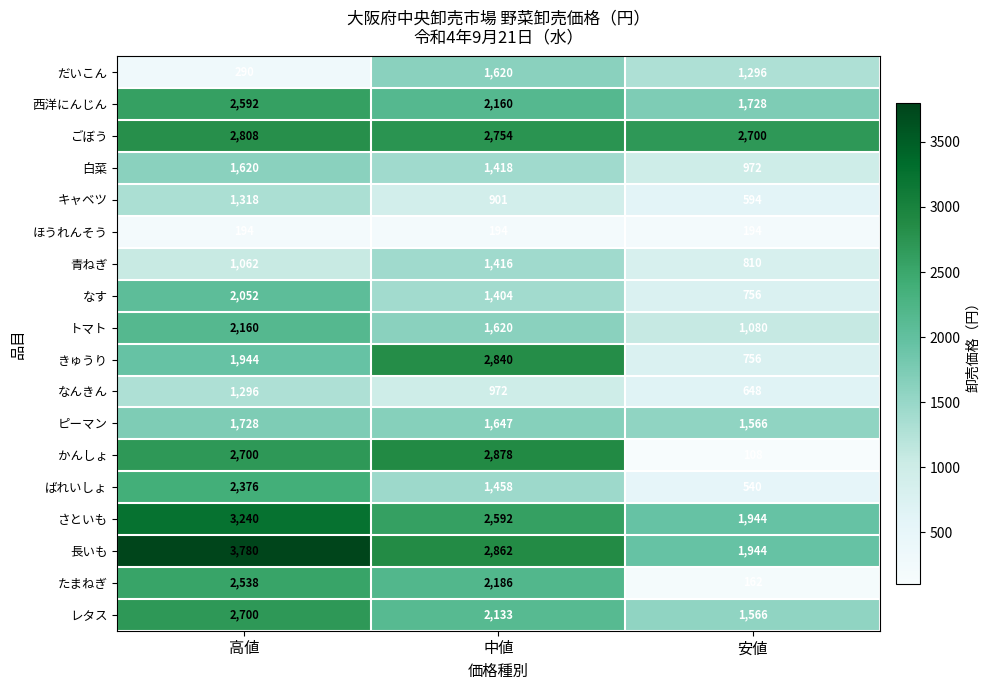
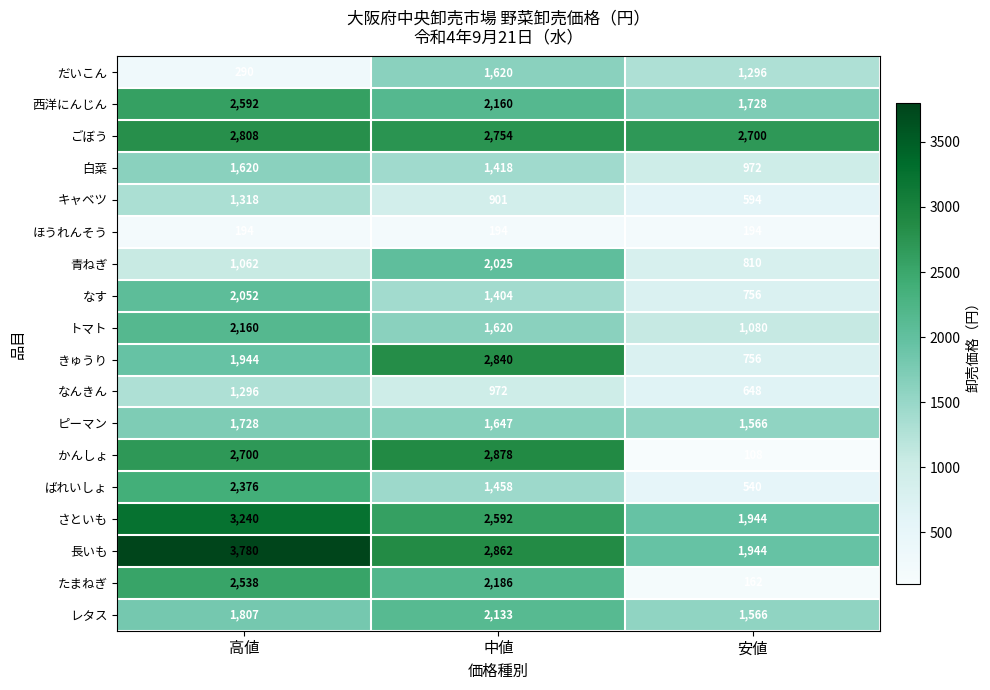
青ねぎ, 中値: 1,416 -> 2,025
レタス, 高値: 2,700 -> 1,807
